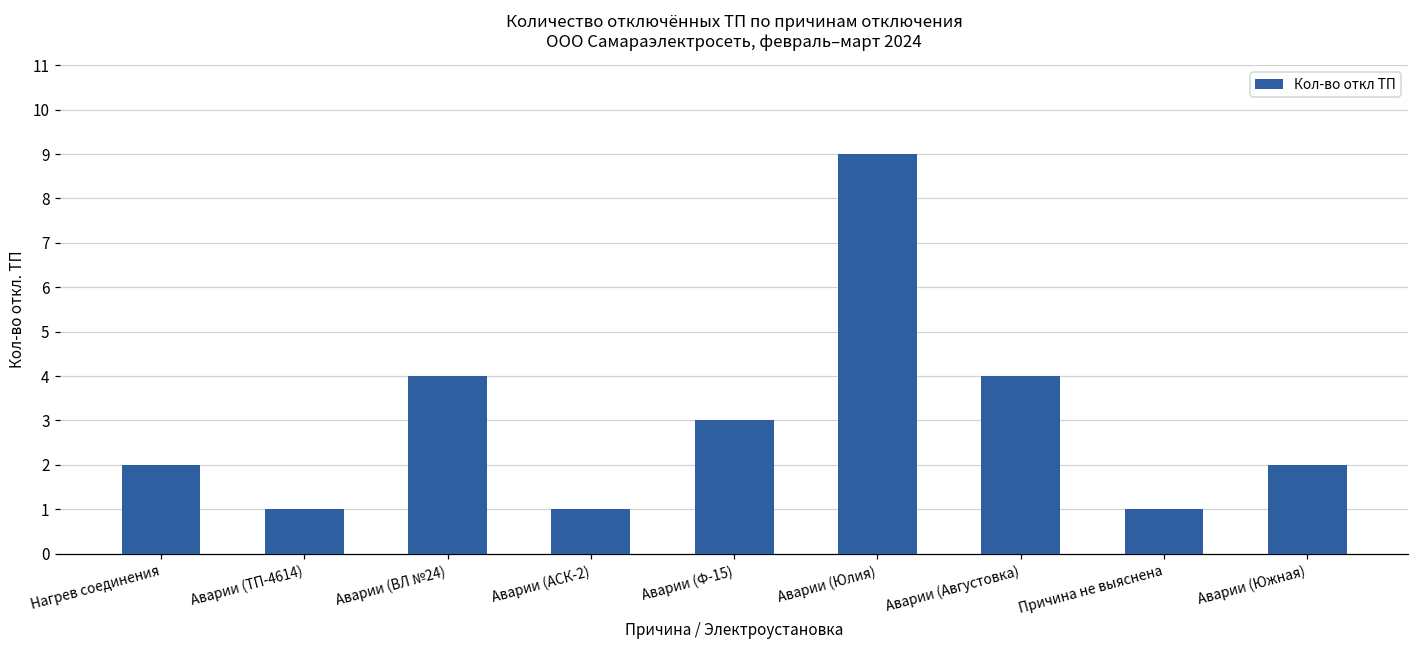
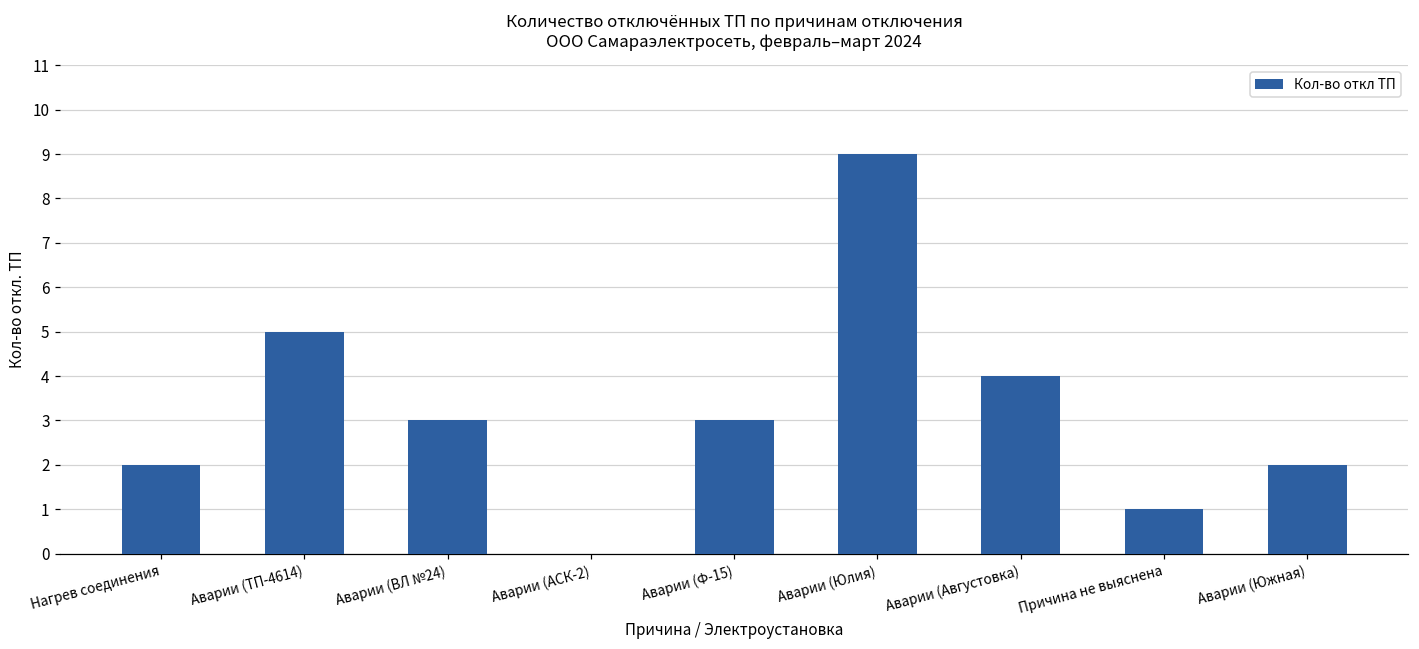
Аварии (ТП-4614): 1 -> 5
Аварии (ВЛ №24): 4 -> 3
Аварии (АСК-2): 1 -> 0
